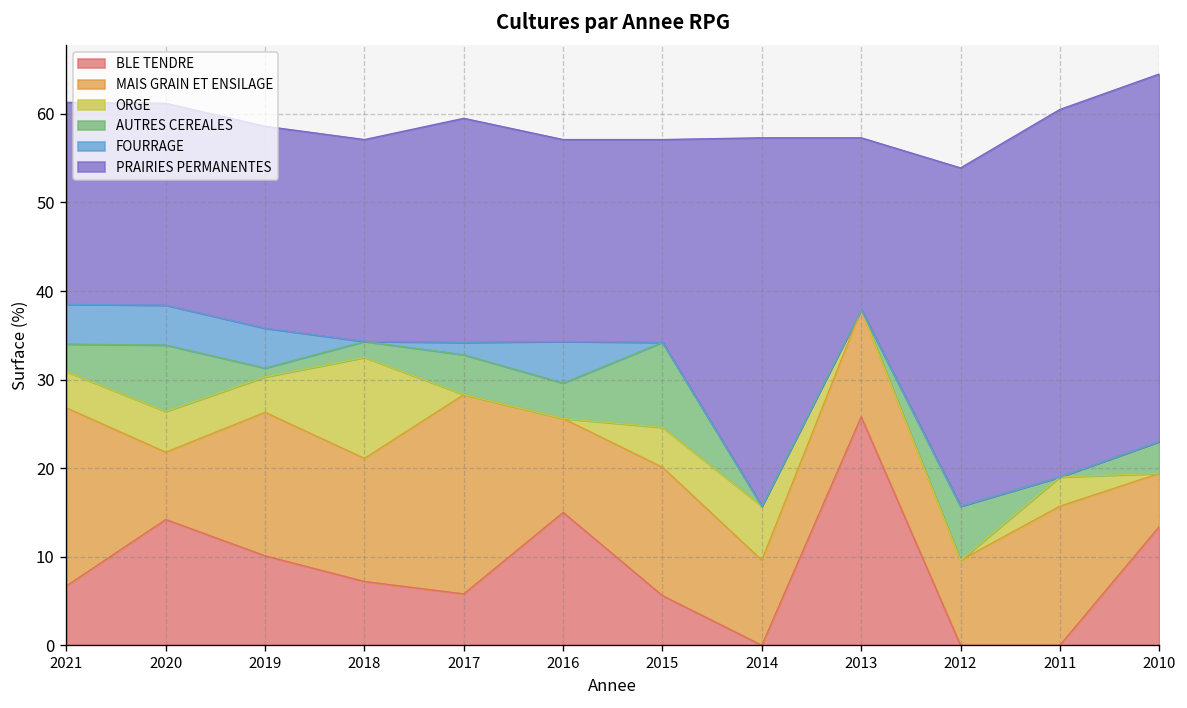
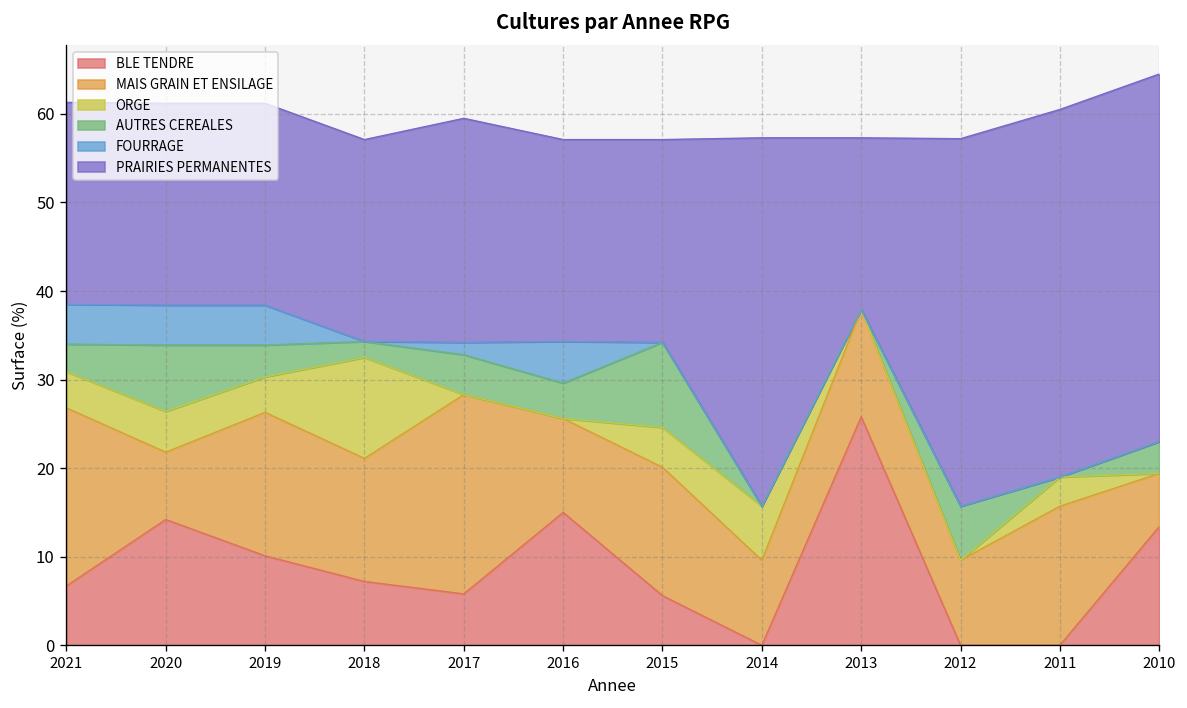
AUTRES CEREALES, 2019: 1 -> 4
PRAIRIES PERMANENTES, 2012: 38 -> 42
